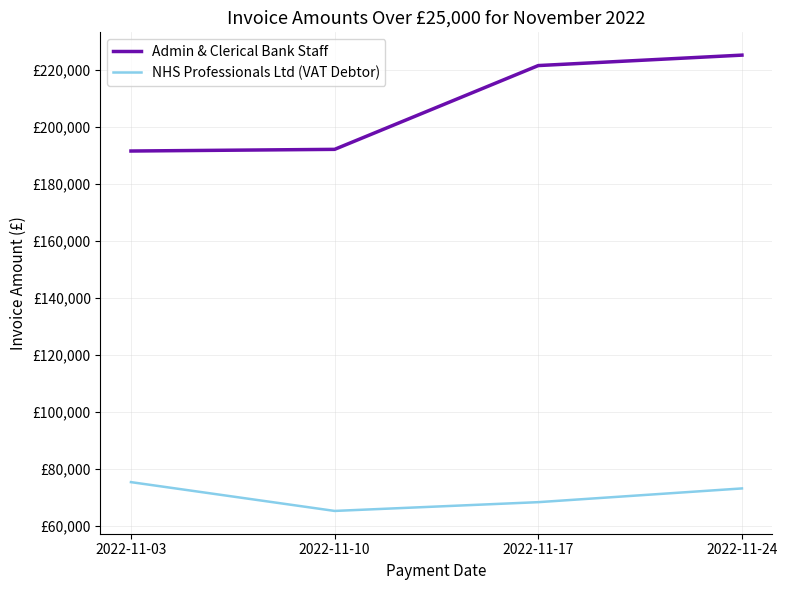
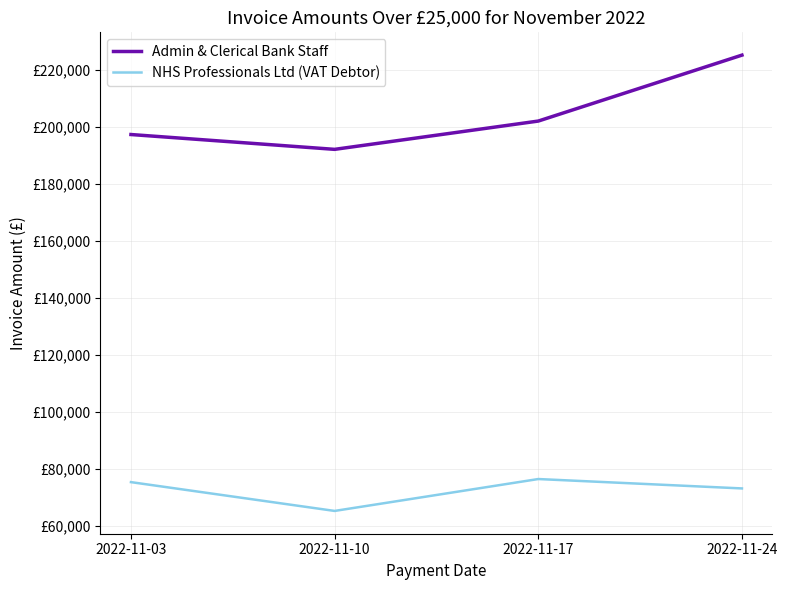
Admin & Clerical Bank Staff, 2022-11-03: £192,000 -> £197,000
Admin & Clerical Bank Staff, 2022-11-17: £222,000 -> £202,000
NHS Professionals Ltd (VAT Debtor), 2022-11-17: £68,000 -> £76,000
